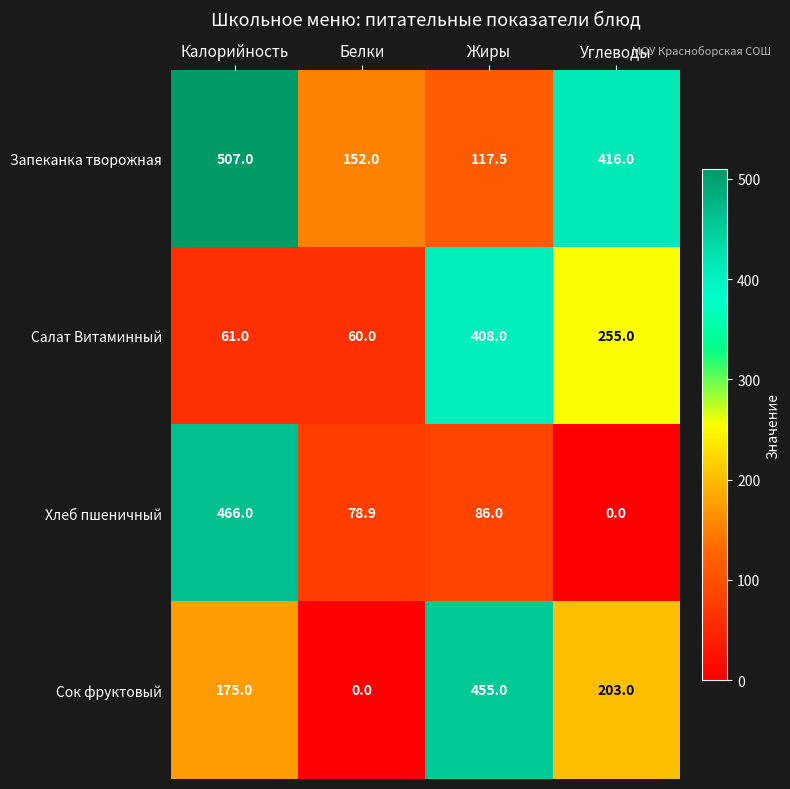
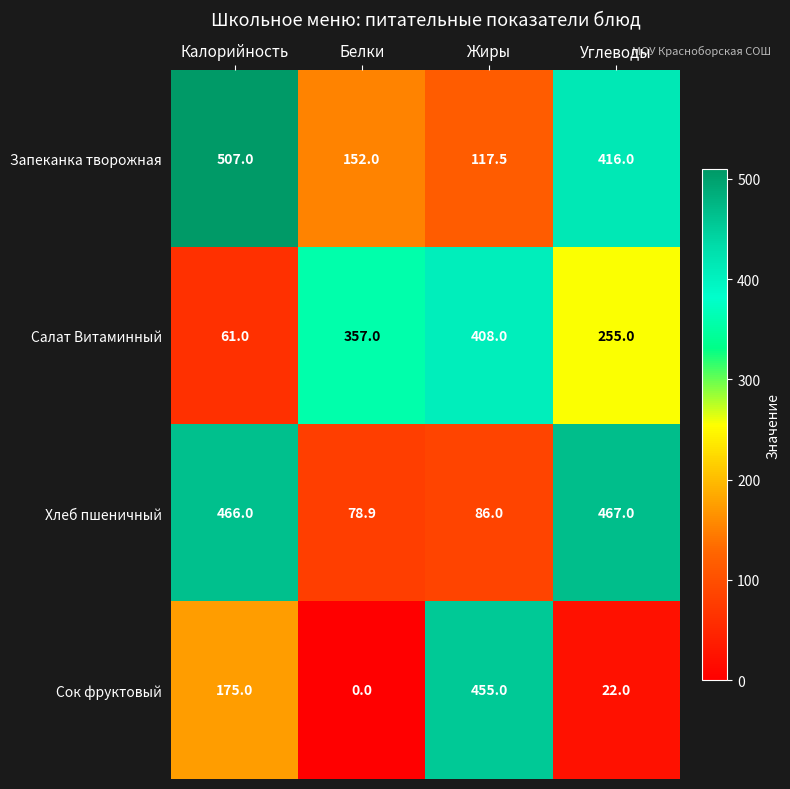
Салат Витаминный, Белки: 60.0 -> 357.0
Хлеб пшеничный, Углеводы: 0.0 -> 467.0
Сок фруктовый, Углеводы: 203.0 -> 22.0
